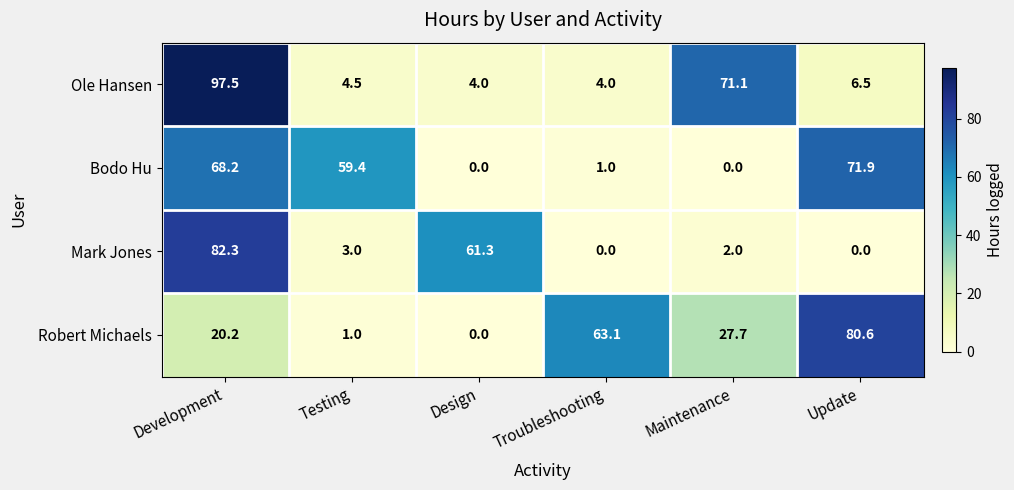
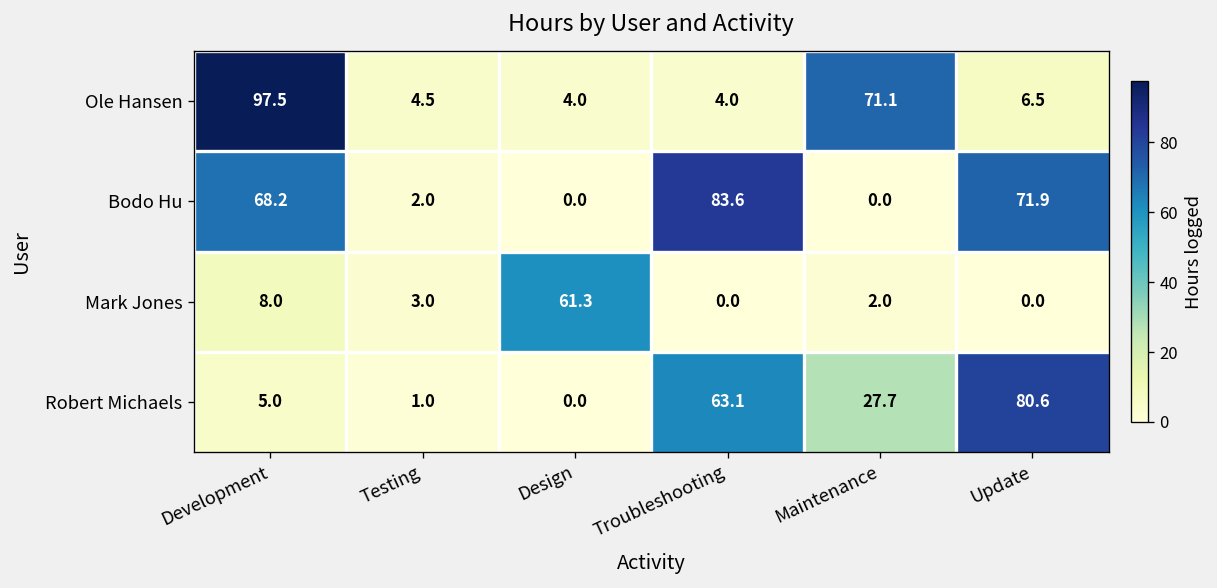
Bodo Hu, Testing: 59.4 -> 2.0
Bodo Hu, Troubleshooting: 1.0 -> 83.6
Mark Jones, Development: 82.3 -> 8.0
Robert Michaels, Development: 20.2 -> 5.0
